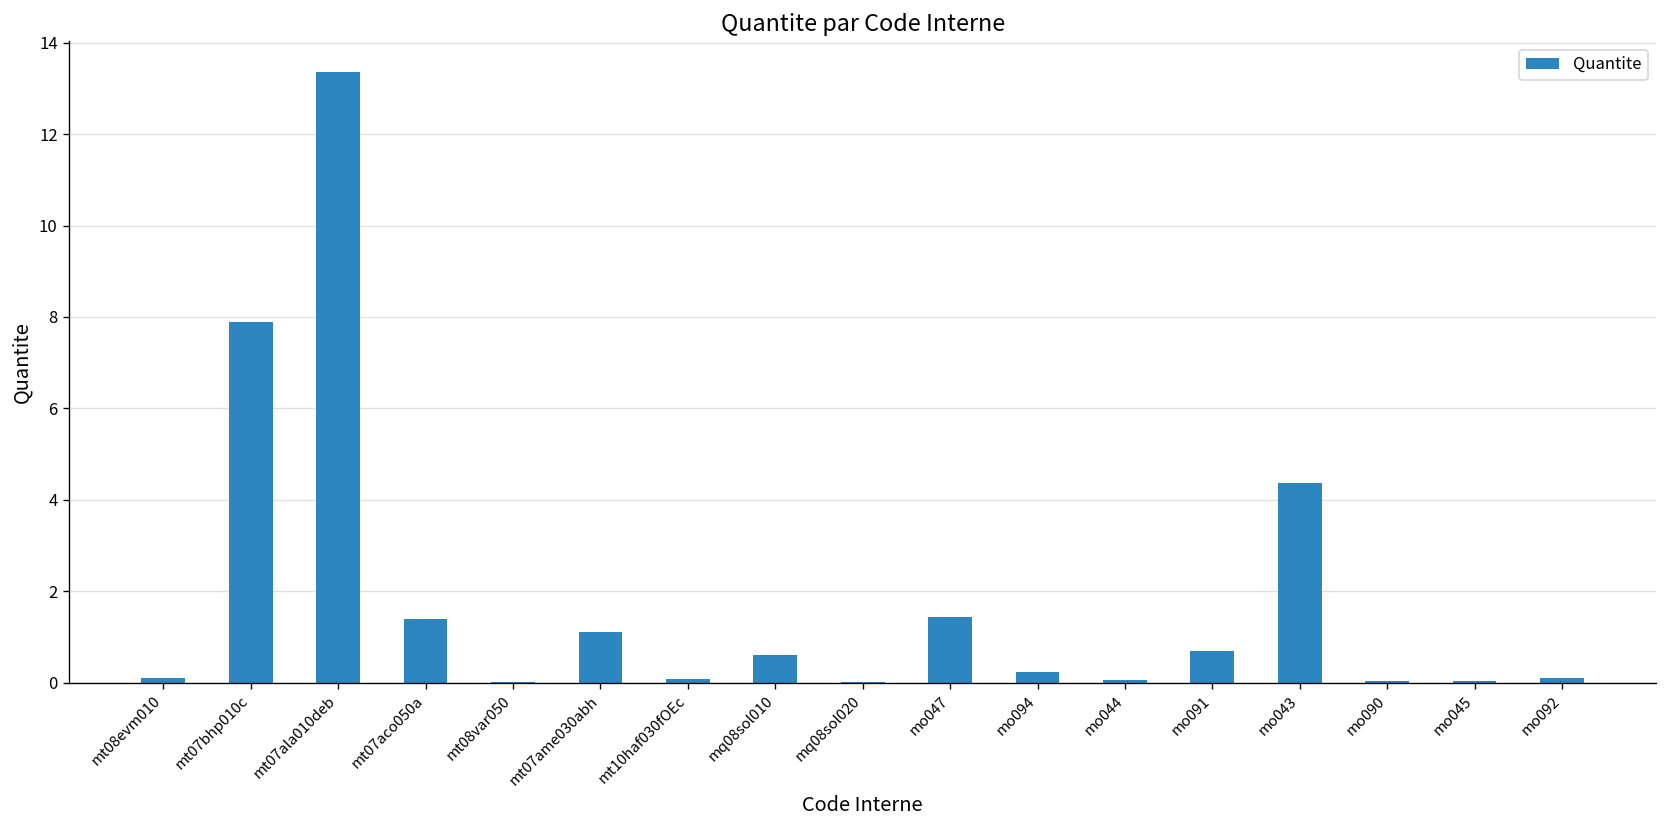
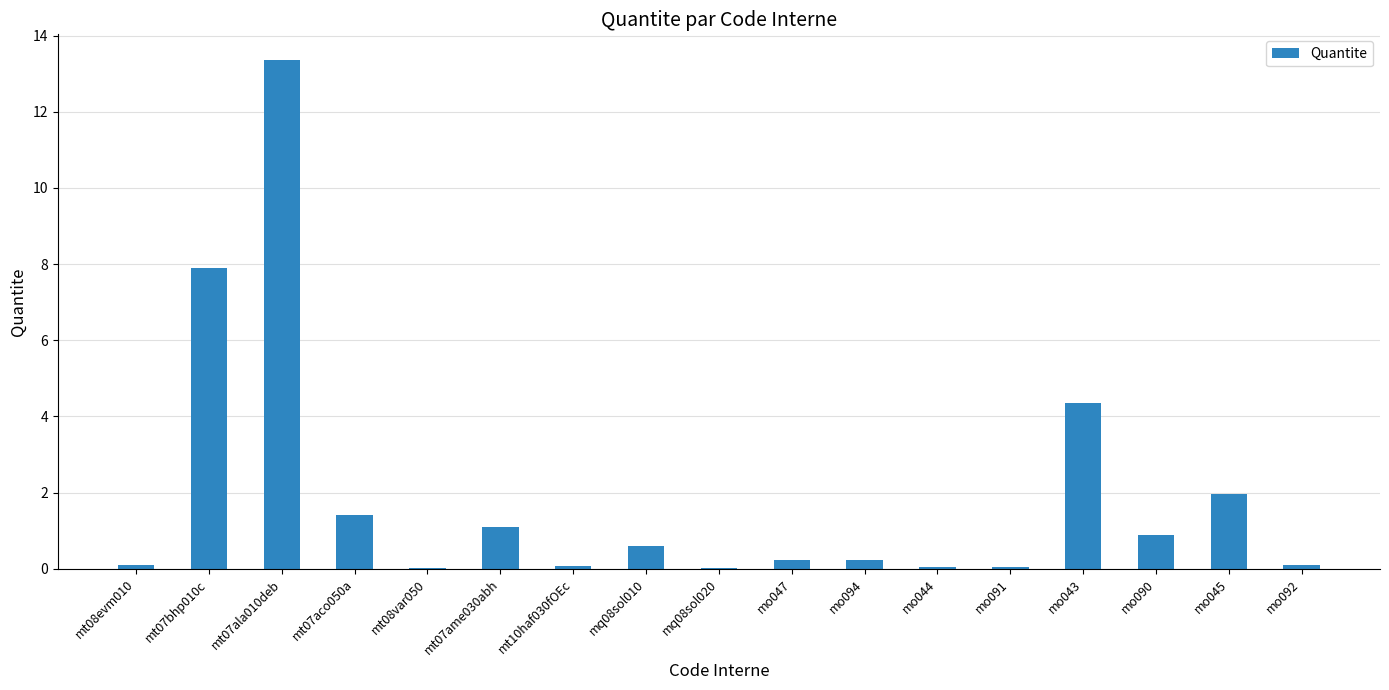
mo047: 1.4 -> 0.2
mo091: 0.7 -> 0.1
mo090: 0.0 -> 0.9
mo045: 0.0 -> 2.0
